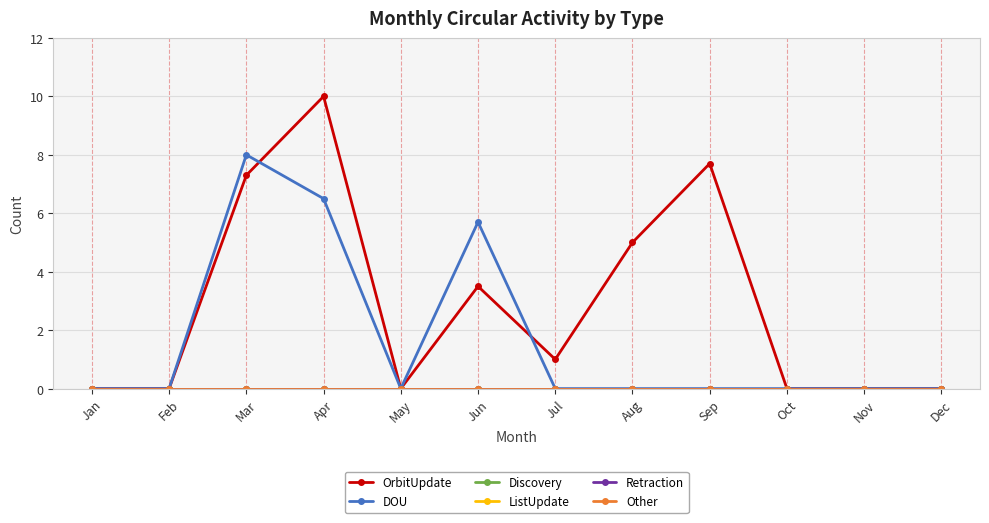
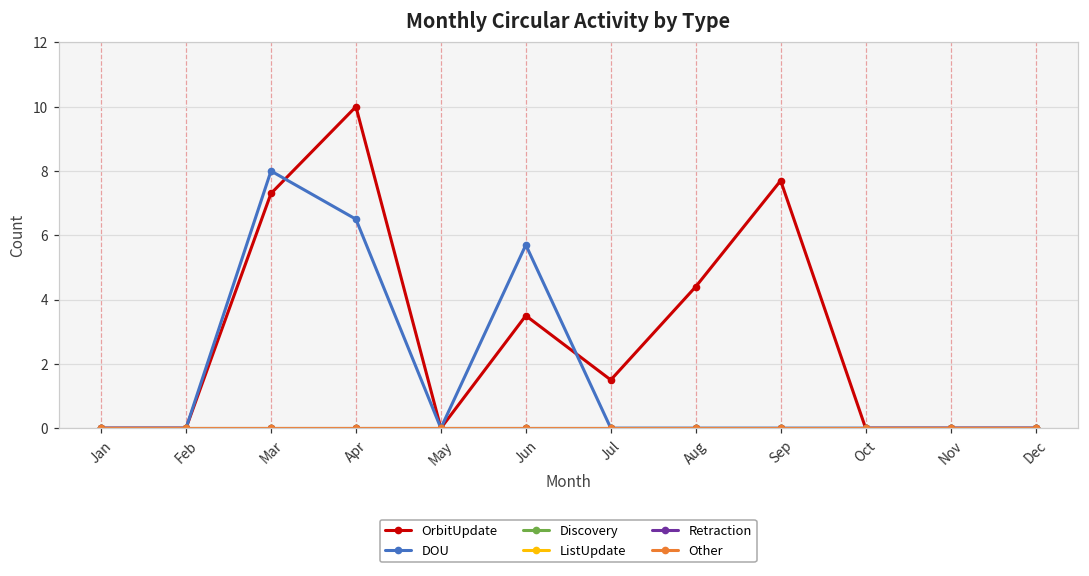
OrbitUpdate, Jul: 1.0 -> 1.5
OrbitUpdate, Aug: 5.0 -> 4.4
